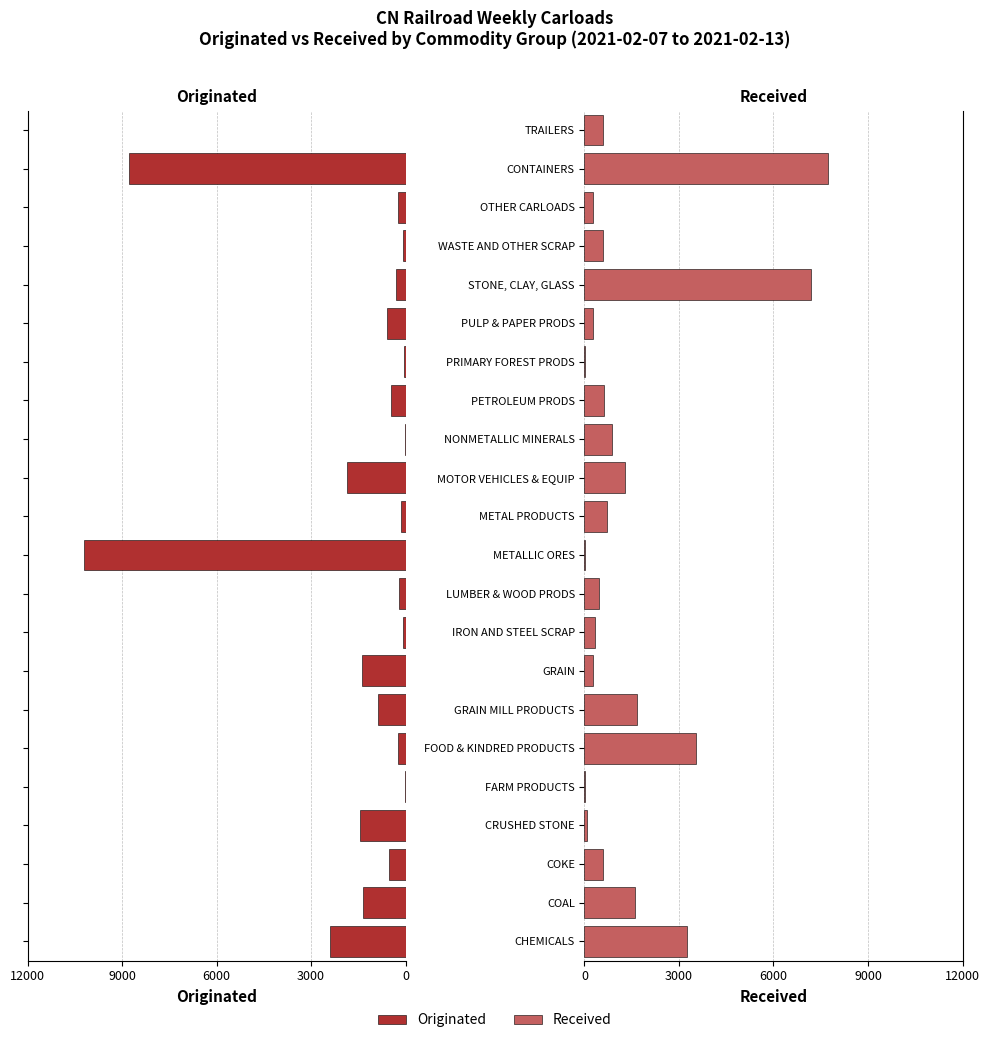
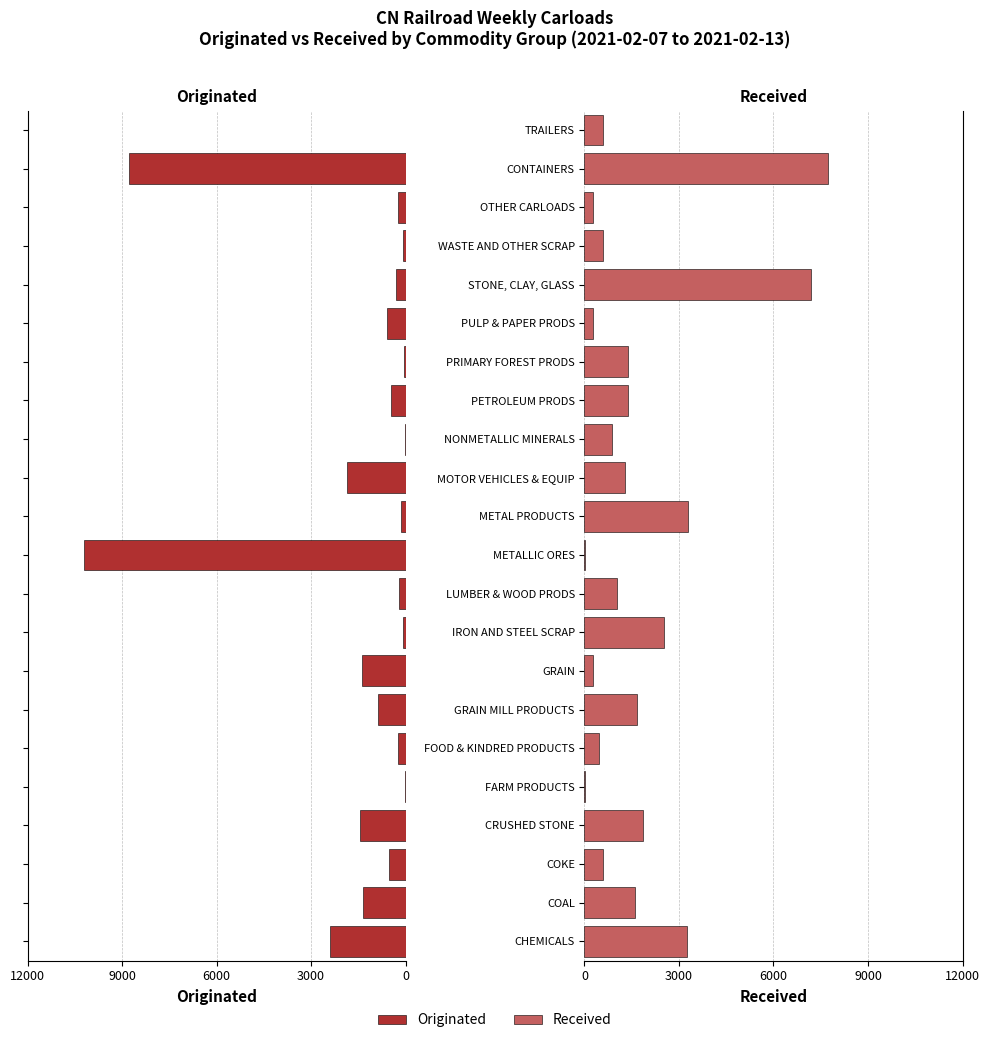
Received, PRIMARY FOREST PRODS: 0 -> 1400
Received, PETROLEUM PRODS: 600 -> 1400
Received, METAL PRODUCTS: 700 -> 3300
Received, LUMBER & WOOD PRODS: 500 -> 1000
Received, IRON AND STEEL SCRAP: 300 -> 2500
Received, FOOD & KINDRED PRODUCTS: 3500 -> 500
Received, CRUSHED STONE: 100 -> 1900
